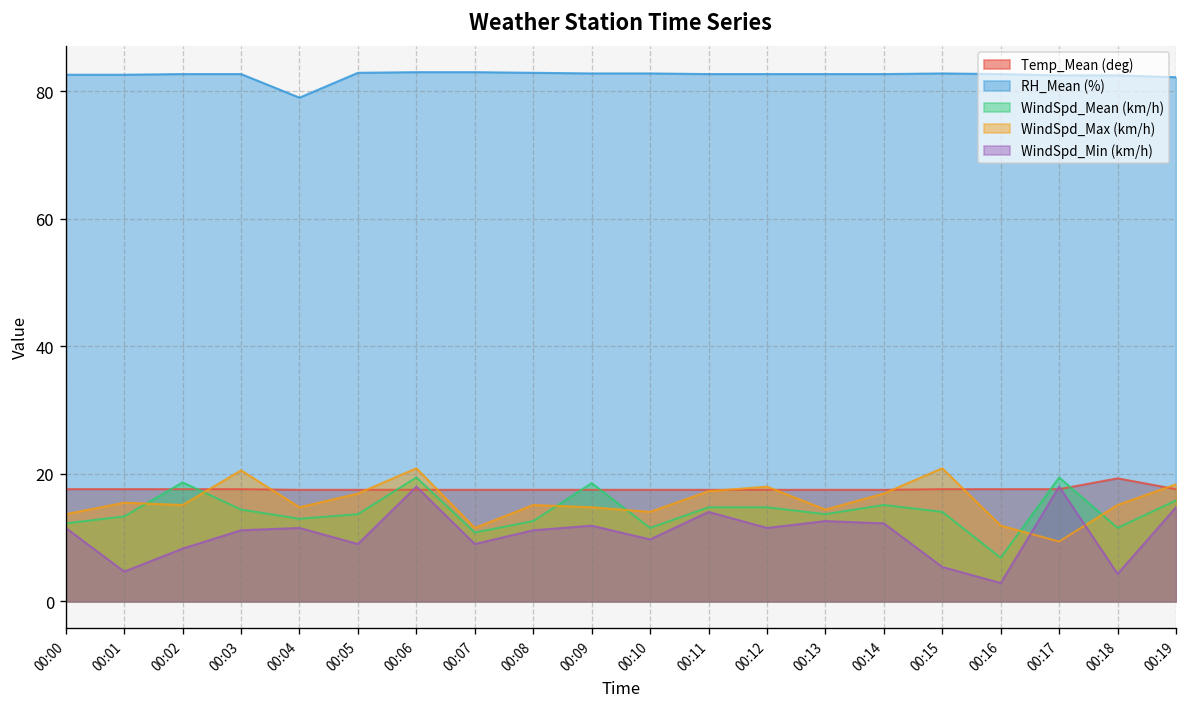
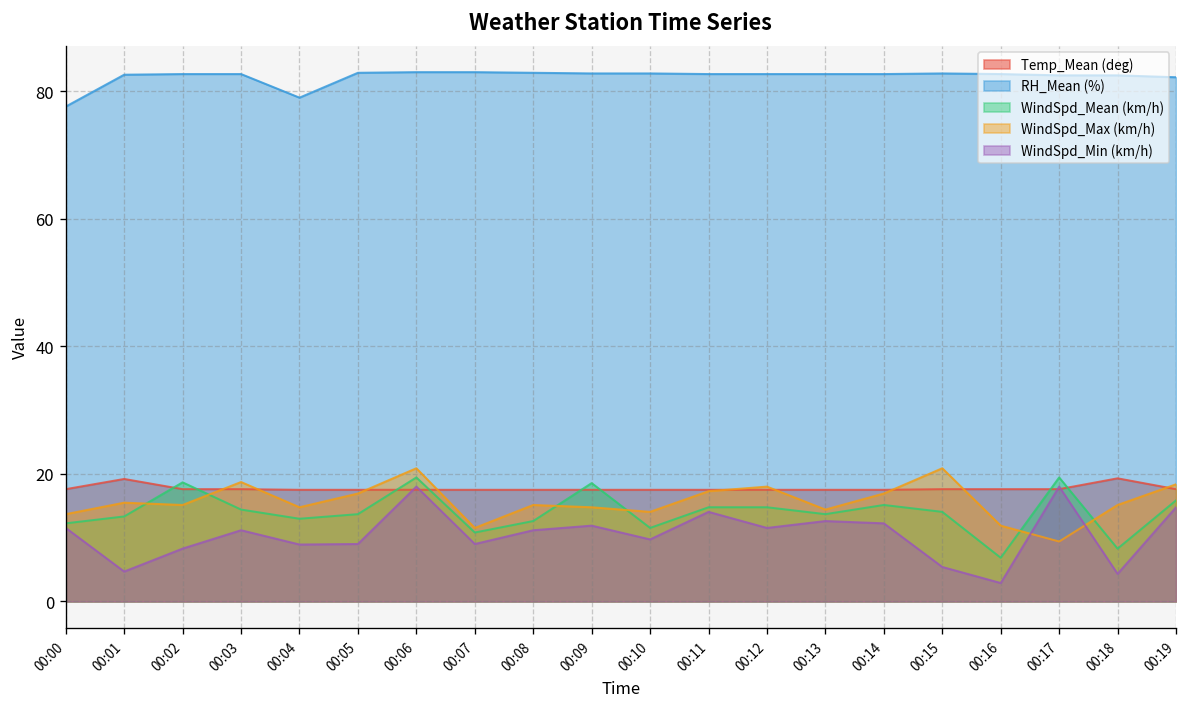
RH_Mean (%), 00:00: 83 -> 78
Temp_Mean (deg), 00:01: 18 -> 19
WindSpd_Max (km/h), 00:03: 21 -> 19
WindSpd_Min (km/h), 00:04: 12 -> 9
WindSpd_Mean (km/h), 00:18: 12 -> 8
